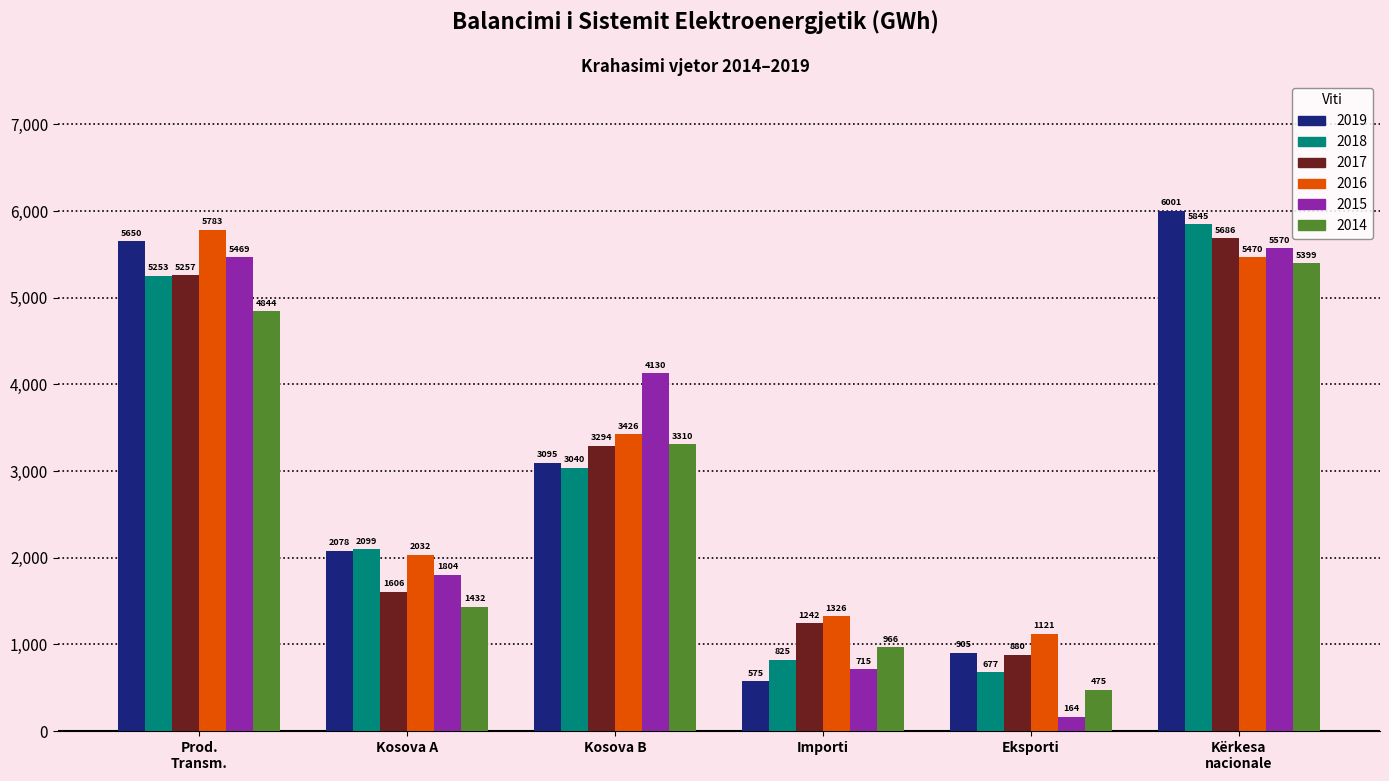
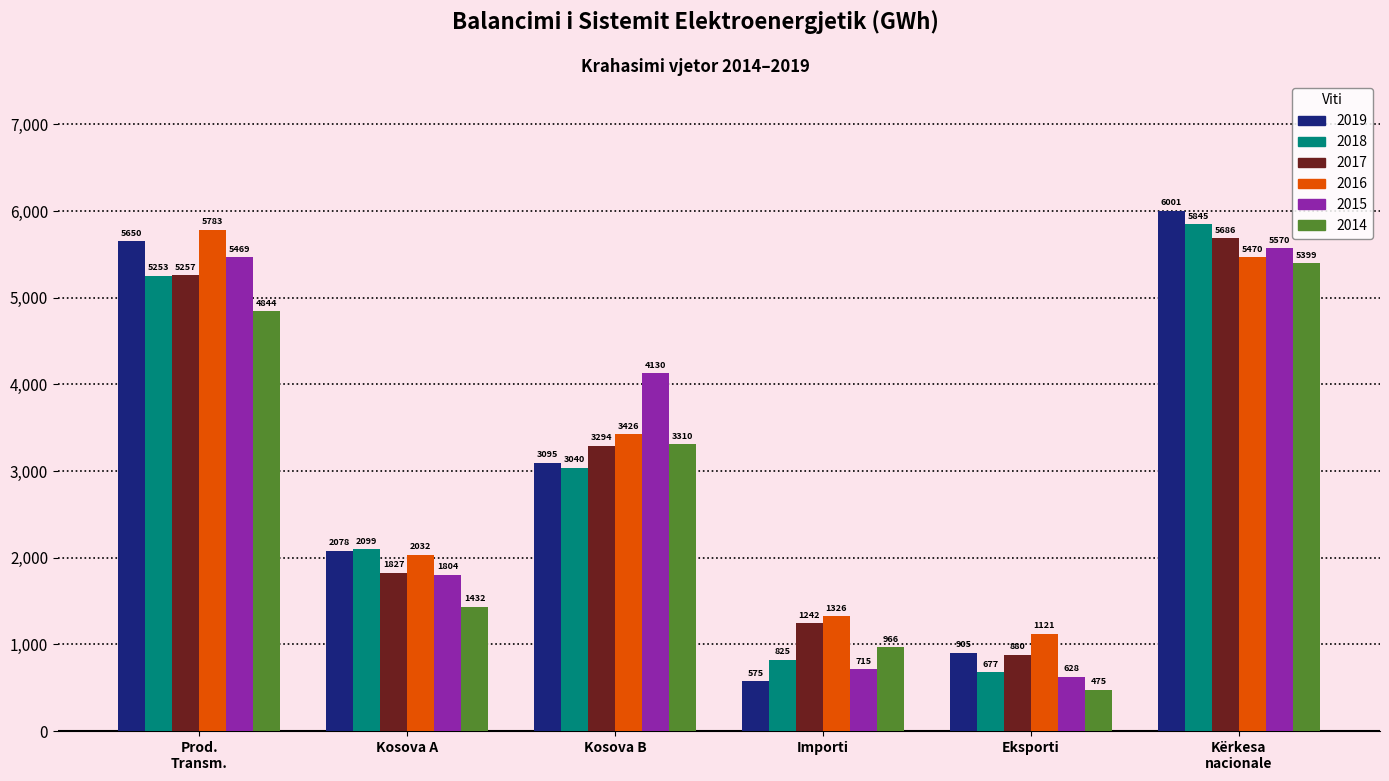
2017, Kosova A: 1606 -> 1827
2015, Eksporti: 164 -> 628
